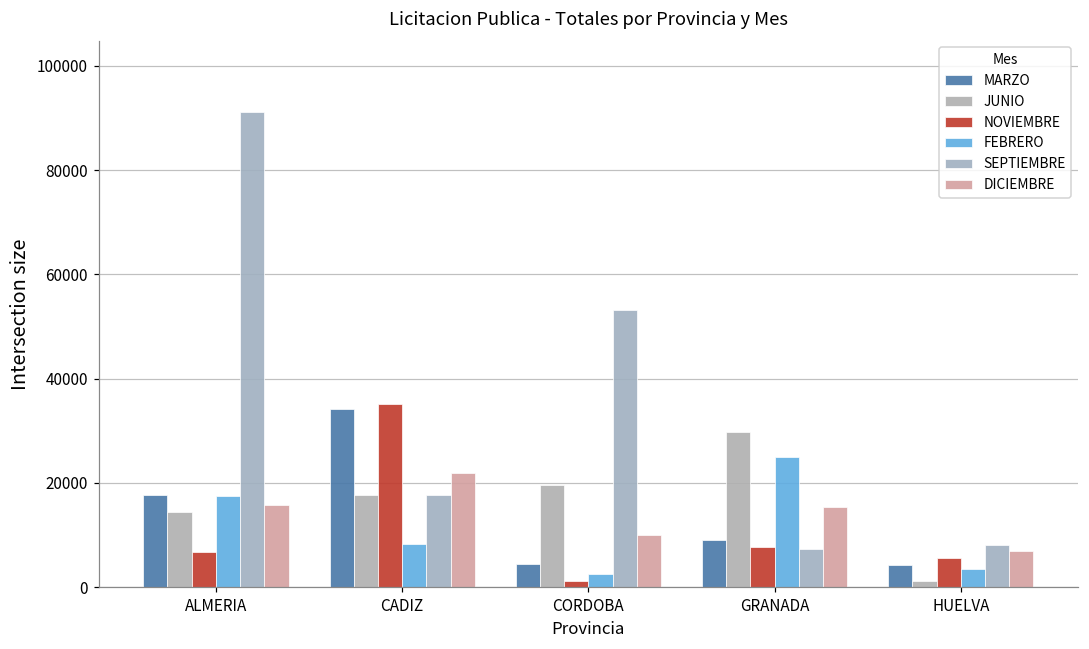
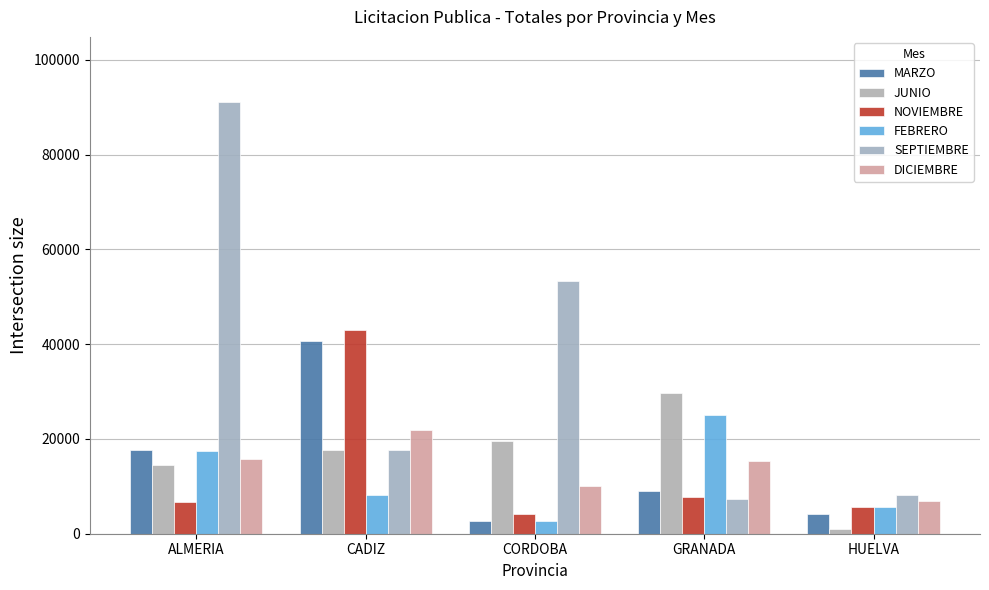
MARZO, CADIZ: 34000 -> 41000
NOVIEMBRE, CADIZ: 35000 -> 43000
MARZO, CORDOBA: 4000 -> 3000
NOVIEMBRE, CORDOBA: 1000 -> 4000
FEBRERO, HUELVA: 4000 -> 6000
